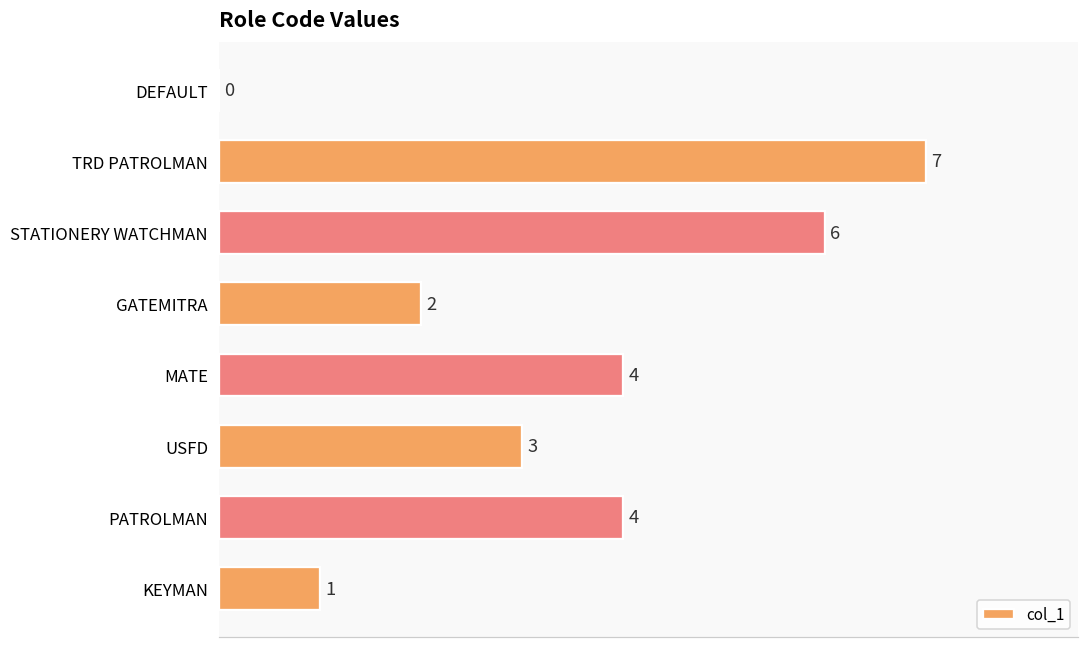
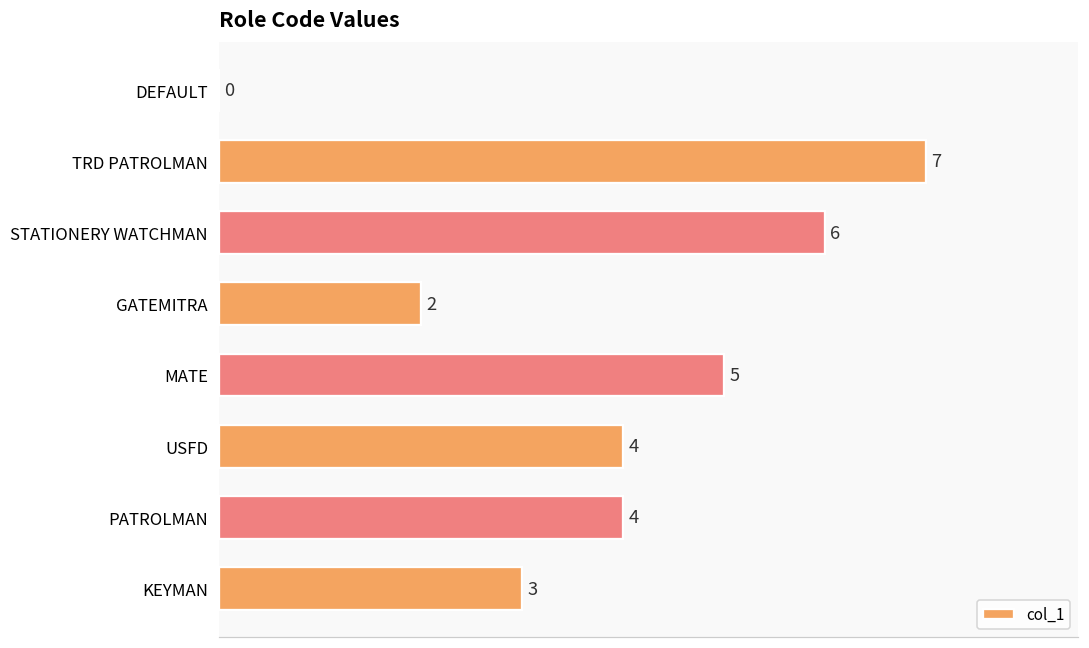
MATE: 4 -> 5
USFD: 3 -> 4
KEYMAN: 1 -> 3
